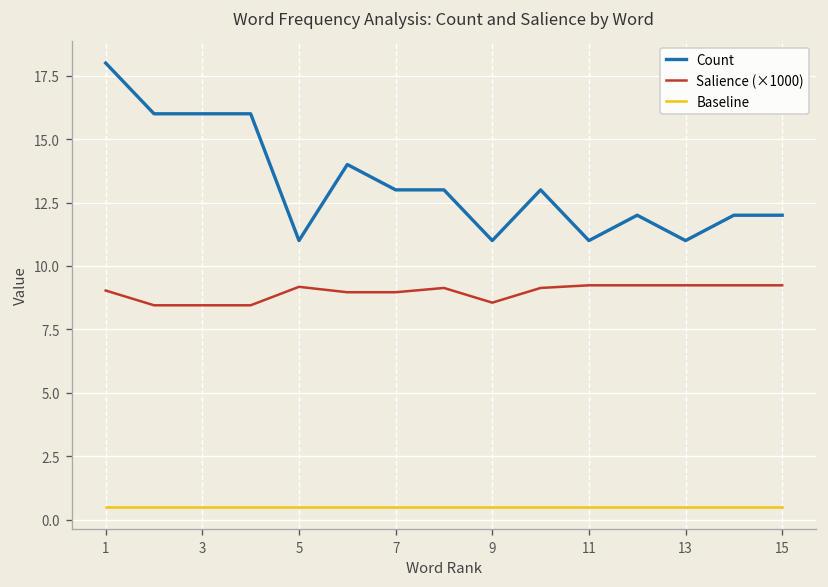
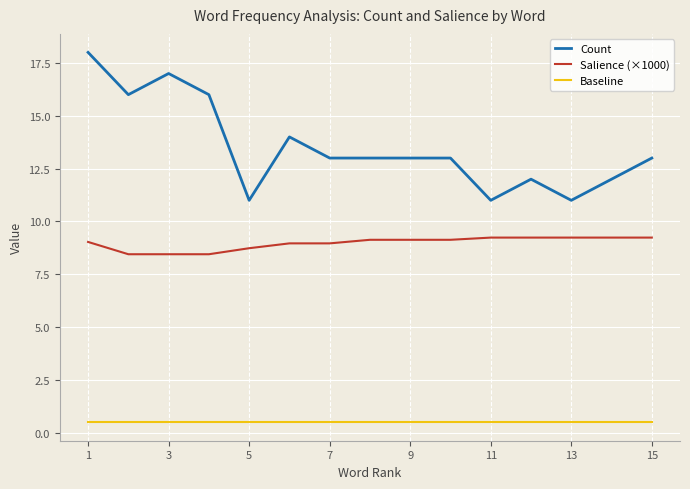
Count, 3: 16 -> 17
Salience (×1000), 5: 9.2 -> 8.7
Count, 9: 11 -> 13
Salience (×1000), 9: 8.6 -> 9.1
Count, 15: 12 -> 13
